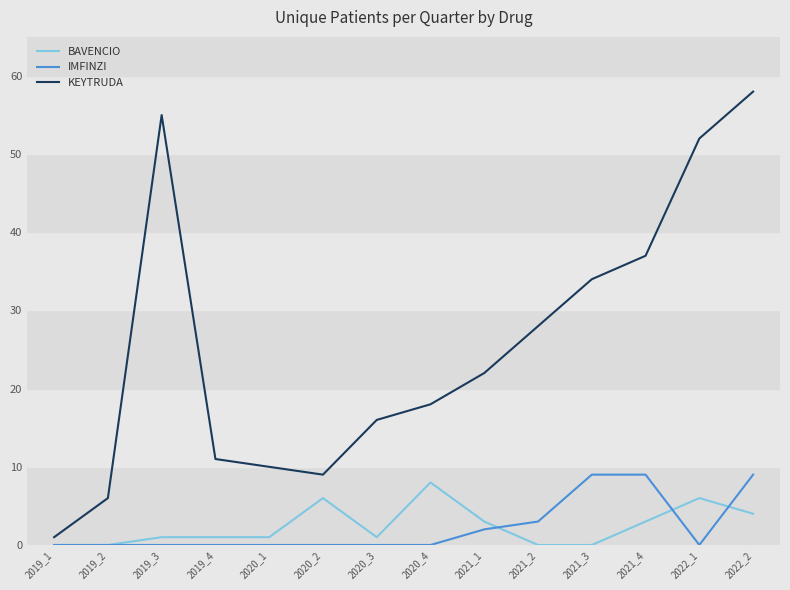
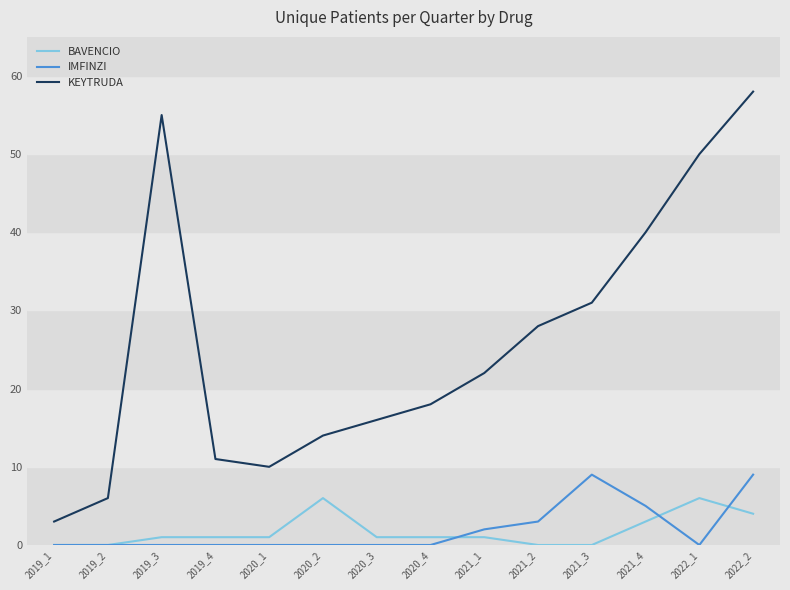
KEYTRUDA, 2019_1: 1 -> 3
KEYTRUDA, 2020_2: 9 -> 14
BAVENCIO, 2020_4: 8 -> 1
BAVENCIO, 2021_1: 3 -> 1
KEYTRUDA, 2021_3: 34 -> 31
IMFINZI, 2021_4: 9 -> 5
KEYTRUDA, 2021_4: 37 -> 40
KEYTRUDA, 2022_1: 52 -> 50
